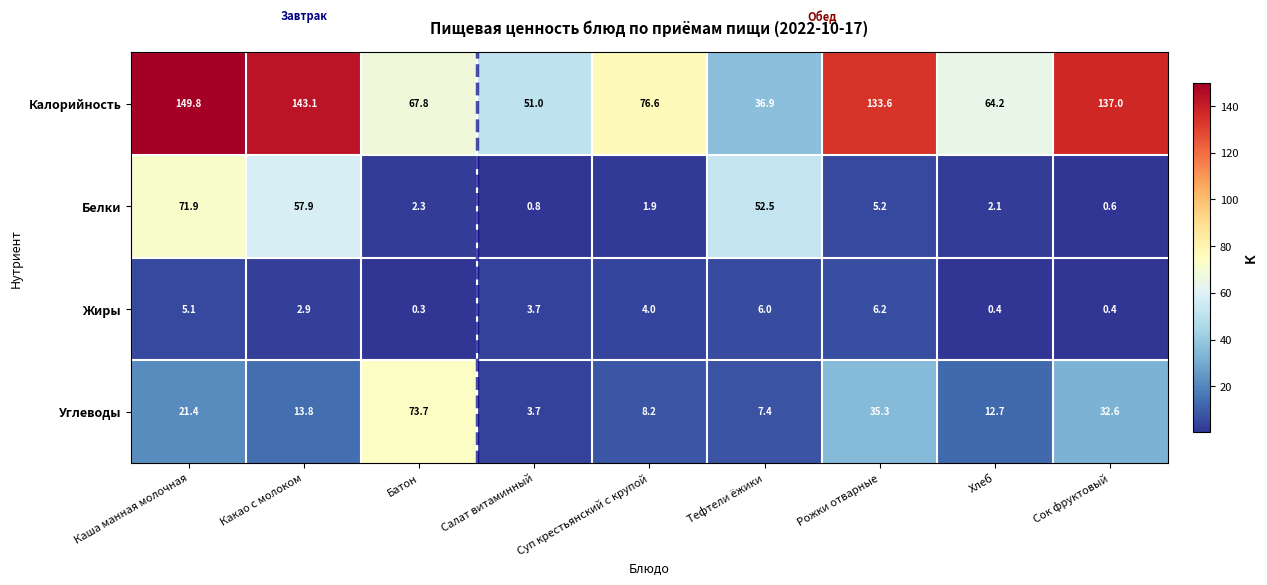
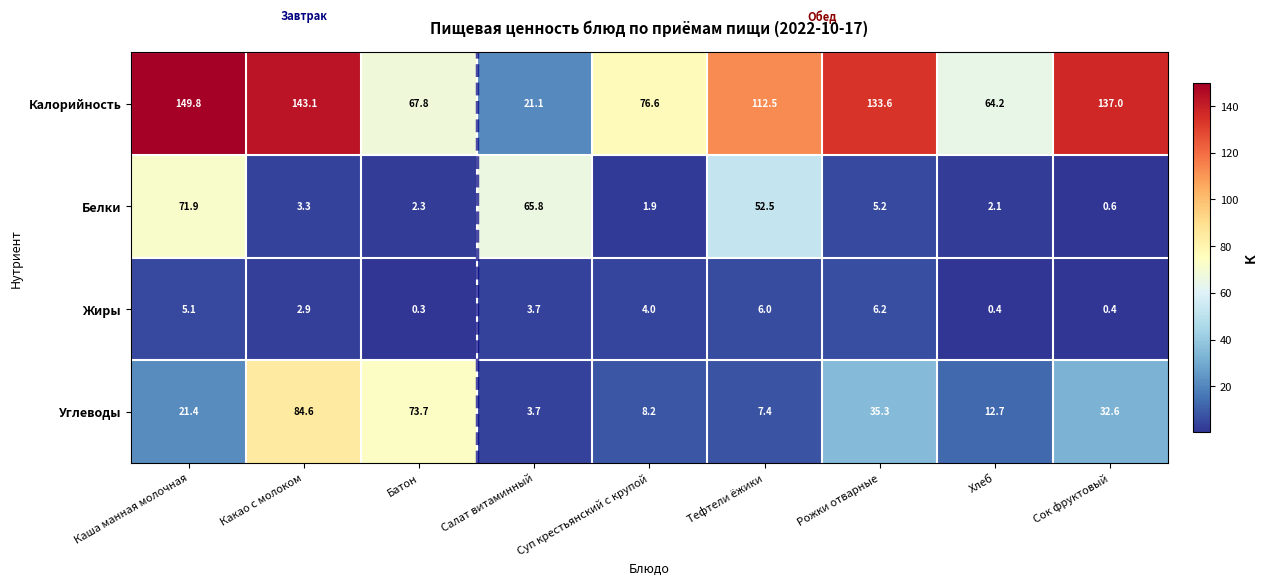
Калорийность, Салат витаминный: 51.0 -> 21.1
Калорийность, Тефтели ёжики: 36.9 -> 112.5
Белки, Какао с молоком: 57.9 -> 3.3
Белки, Салат витаминный: 0.8 -> 65.8
Углеводы, Какао с молоком: 13.8 -> 84.6
